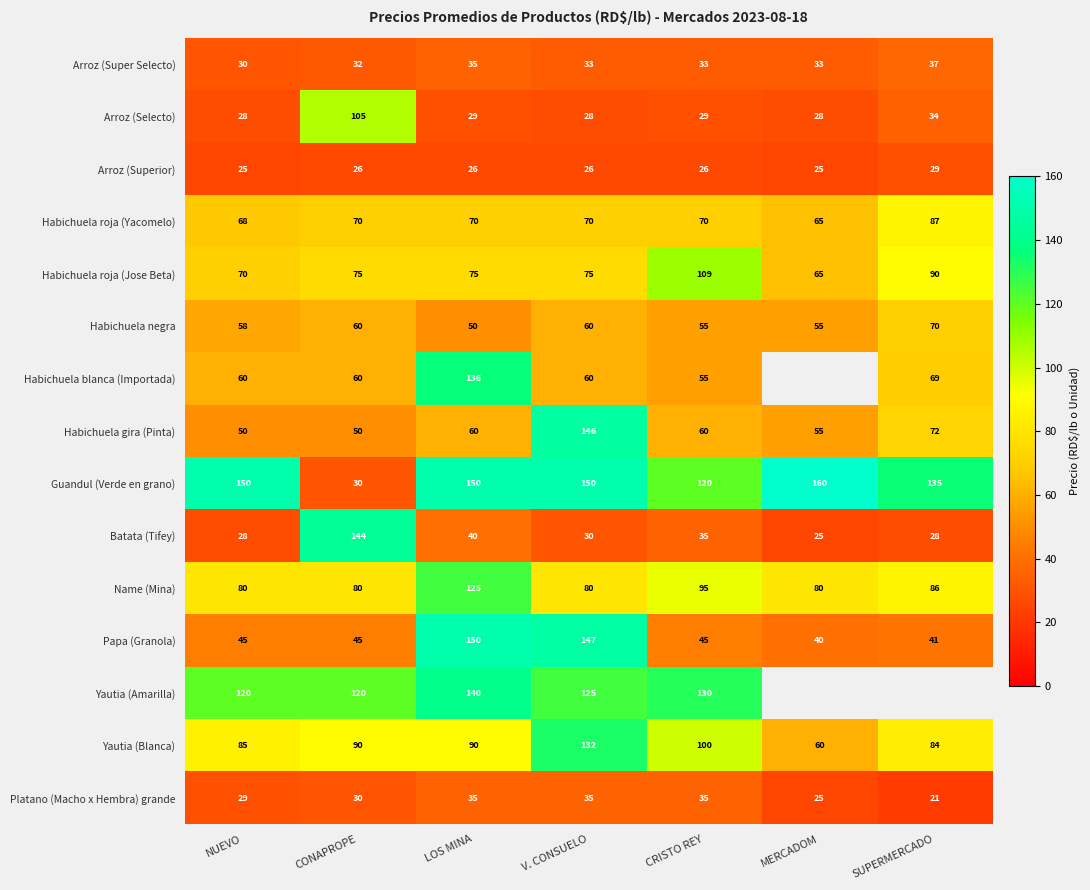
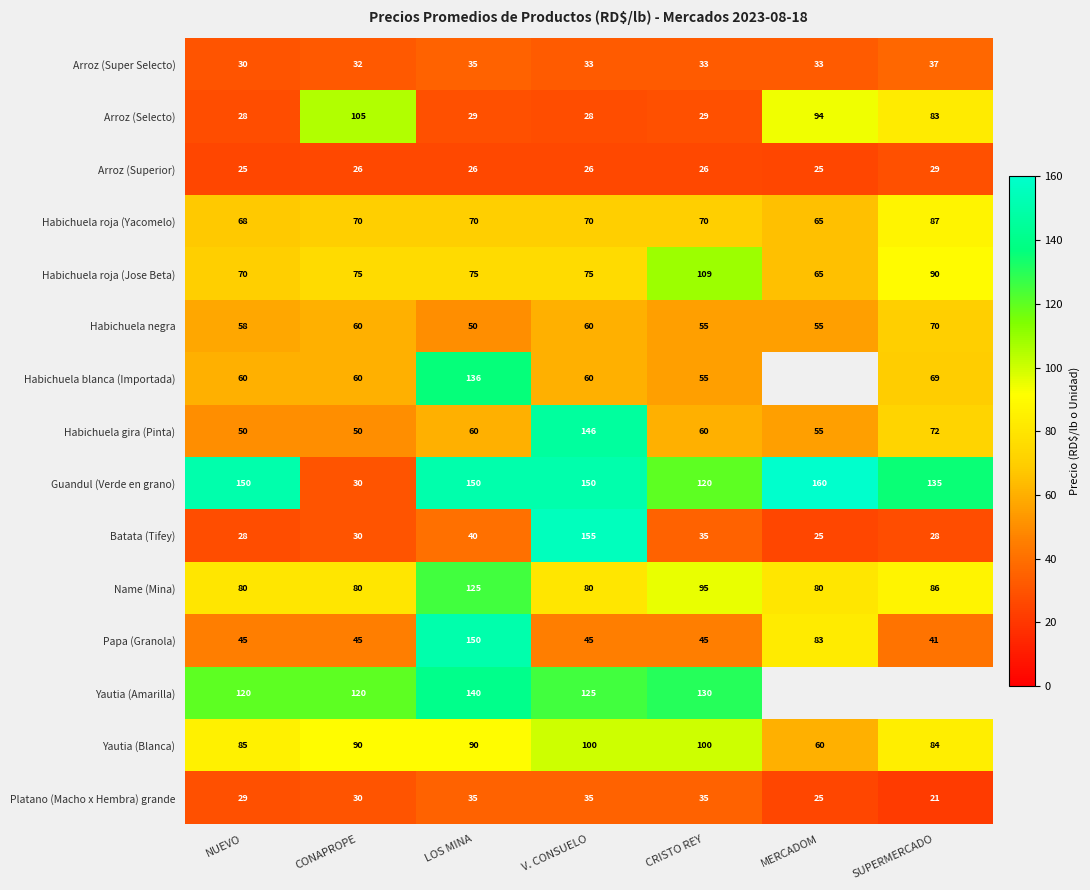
Arroz (Selecto), MERCADOM: 28 -> 94
Arroz (Selecto), SUPERMERCADO: 34 -> 83
Batata (Tifey), CONAPROPE: 144 -> 30
Batata (Tifey), V. CONSUELO: 30 -> 155
Papa (Granola), V. CONSUELO: 147 -> 45
Papa (Granola), MERCADOM: 40 -> 83
Yautia (Blanca), V. CONSUELO: 132 -> 100
